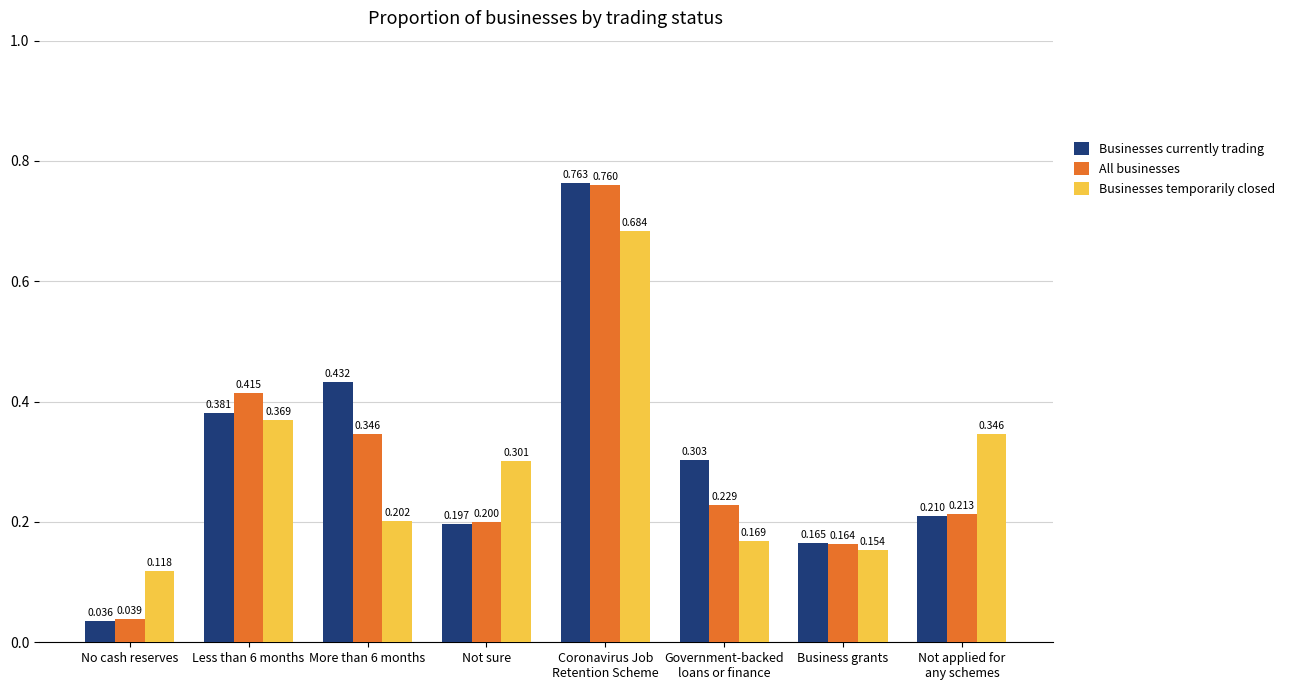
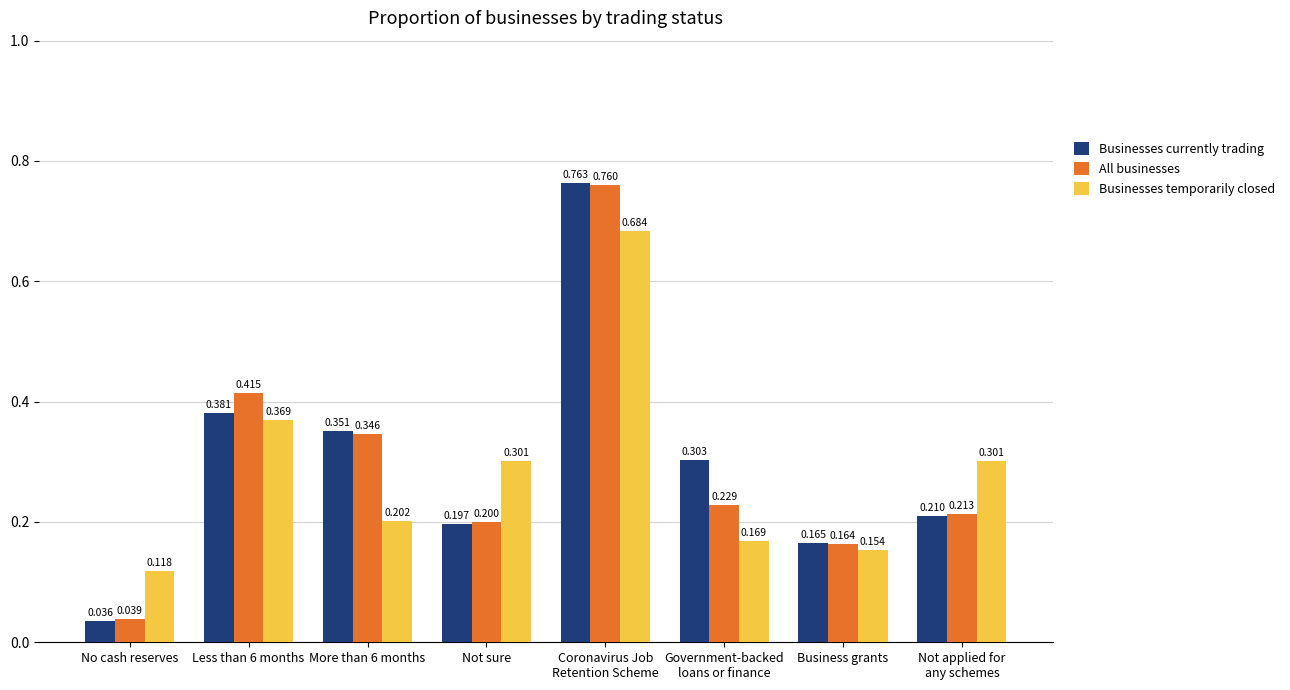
Businesses currently trading, More than 6 months: 0.432 -> 0.351
Businesses temporarily closed, Not applied for any schemes: 0.346 -> 0.301
